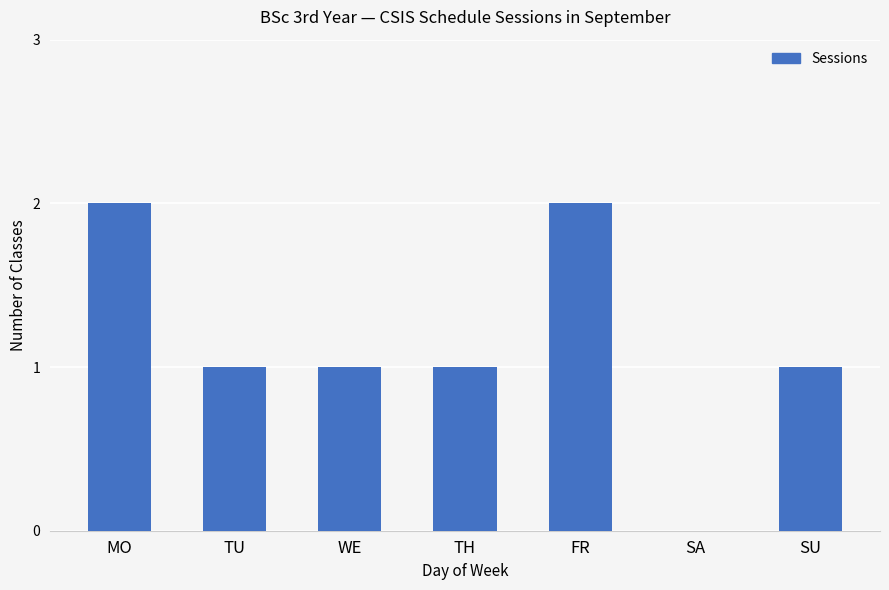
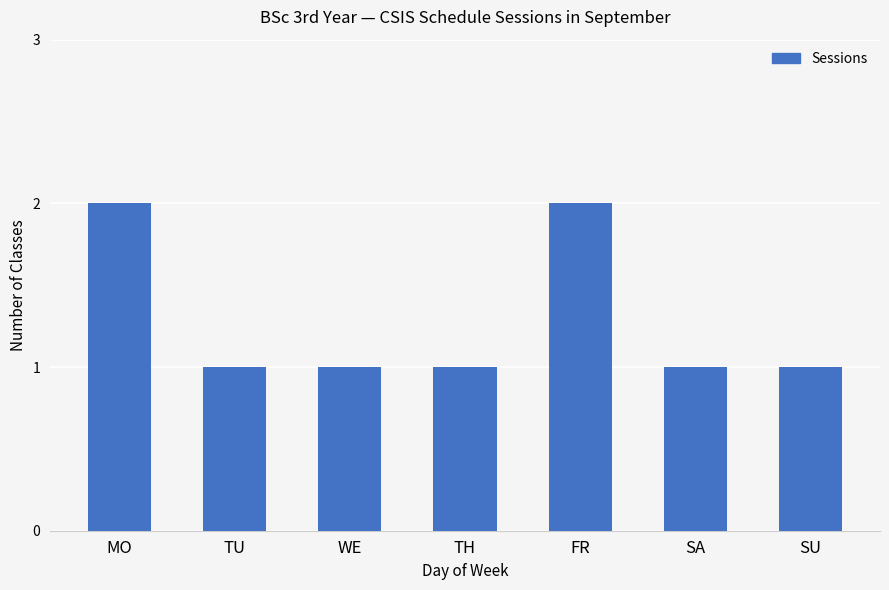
SA: 0 -> 1
